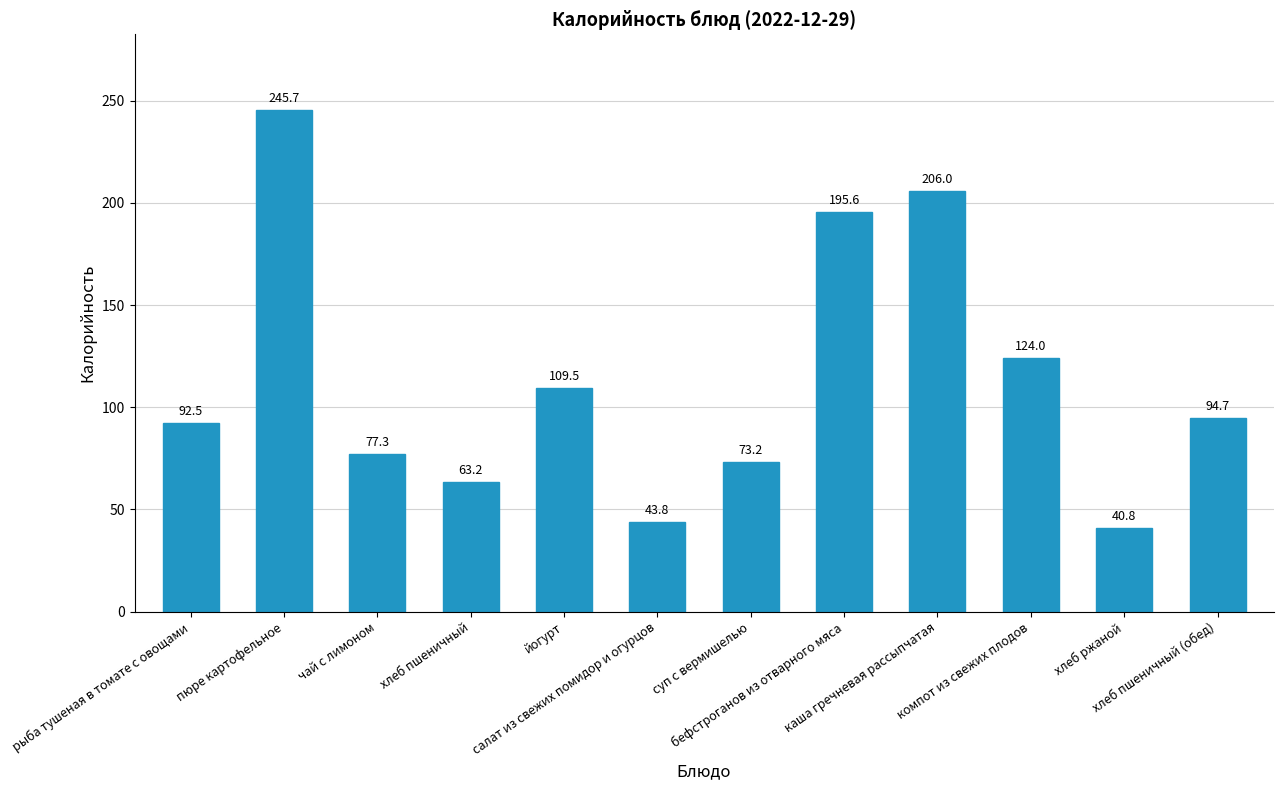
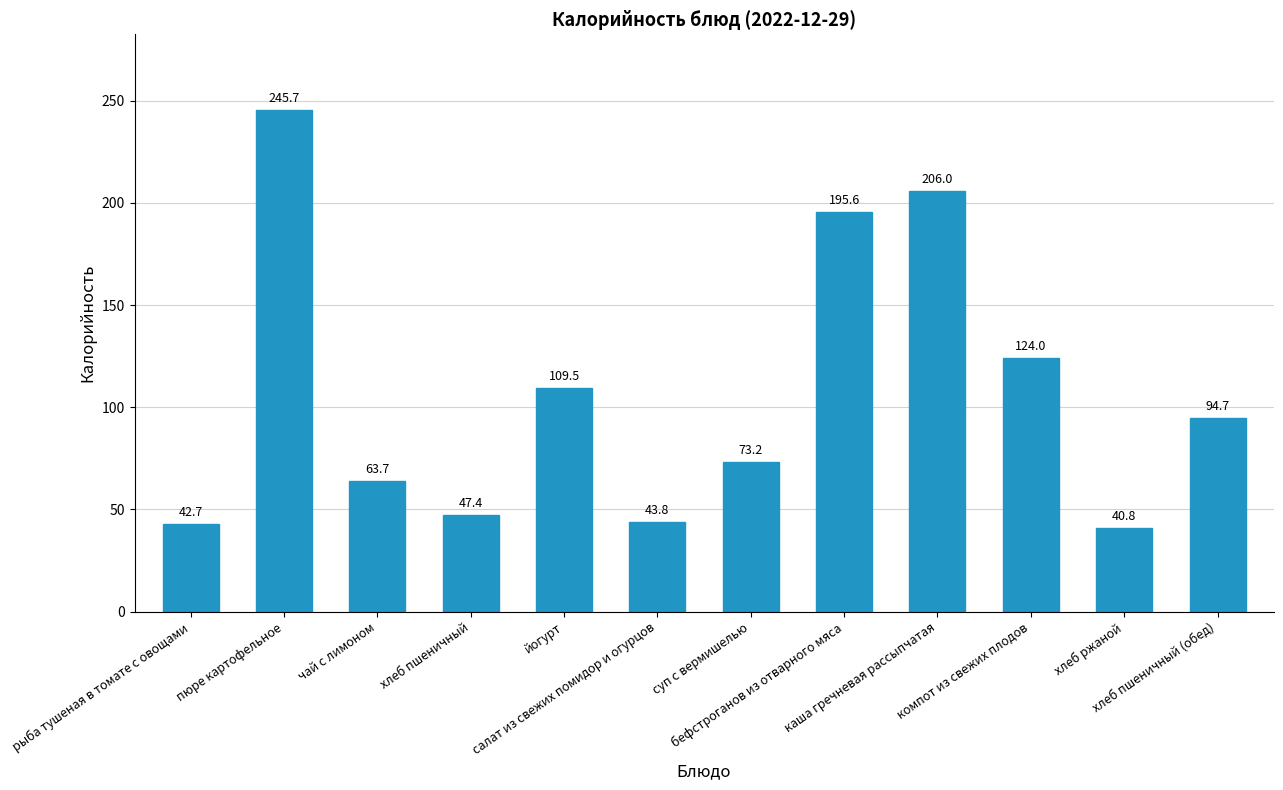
рыба тушеная в томате с овощами: 92.5 -> 42.7
чай с лимоном: 77.3 -> 63.7
хлеб пшеничный: 63.2 -> 47.4
